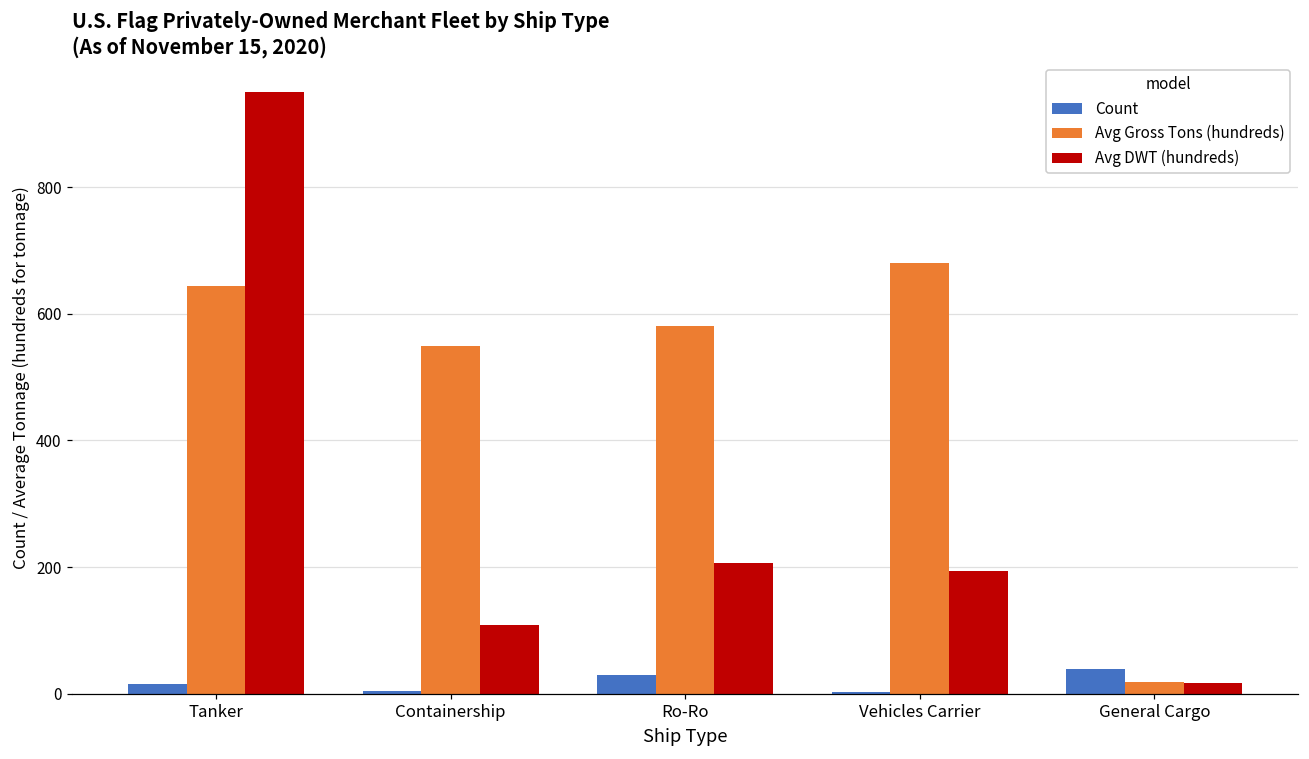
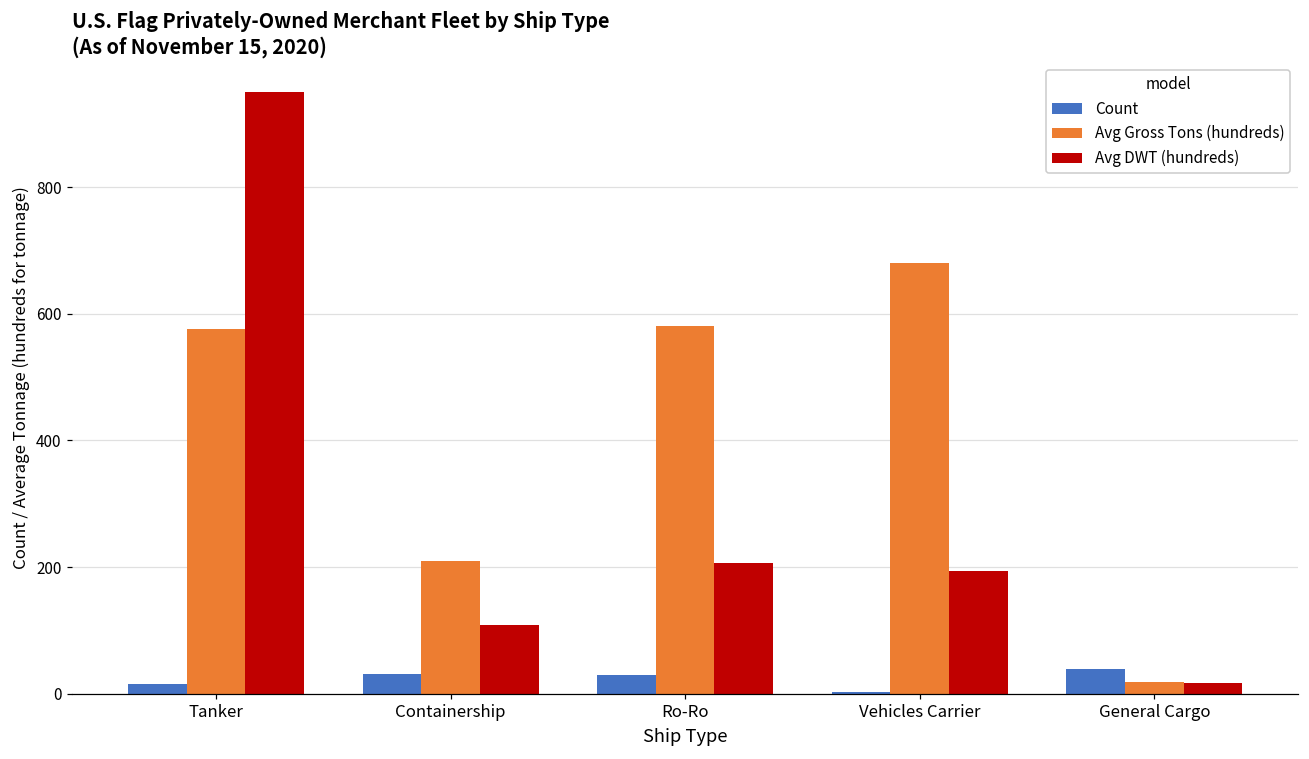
Avg Gross Tons (hundreds), Tanker: 640 -> 580
Count, Containership: 10 -> 30
Avg Gross Tons (hundreds), Containership: 550 -> 210
